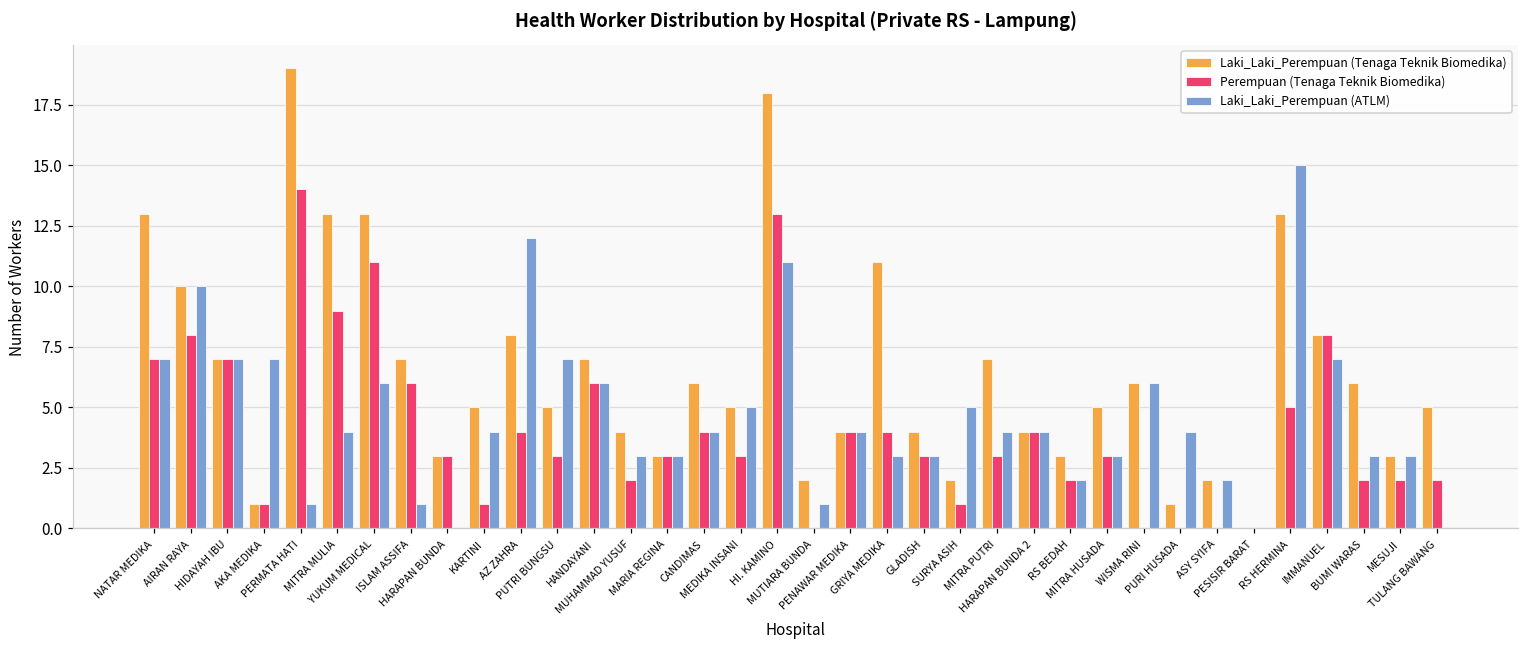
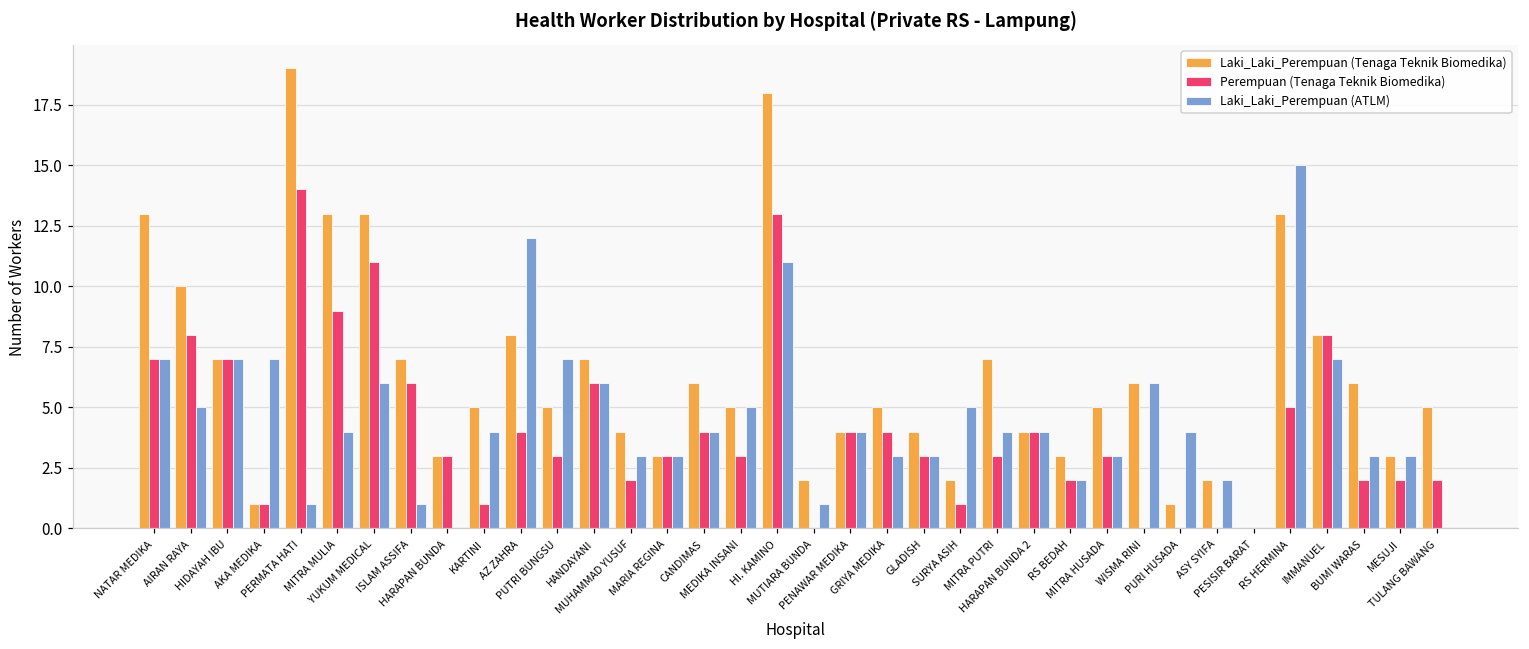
Laki_Laki_Perempuan (ATLM), AIRAN RAYA: 10 -> 5
Laki_Laki_Perempuan (Tenaga Teknik Biomedika), GRIYA MEDIKA: 11 -> 5
